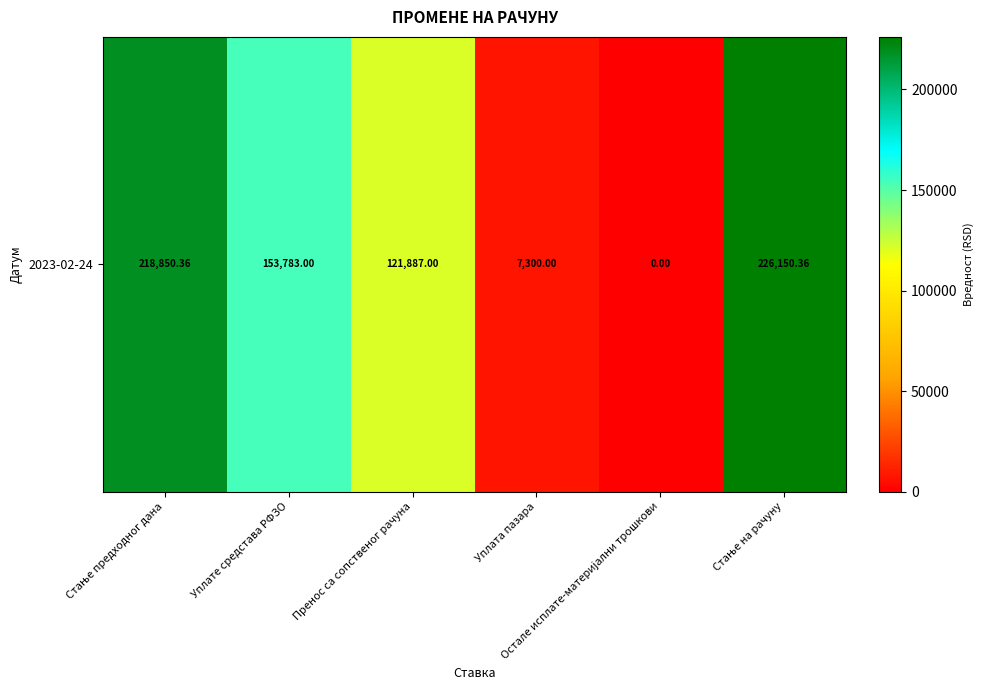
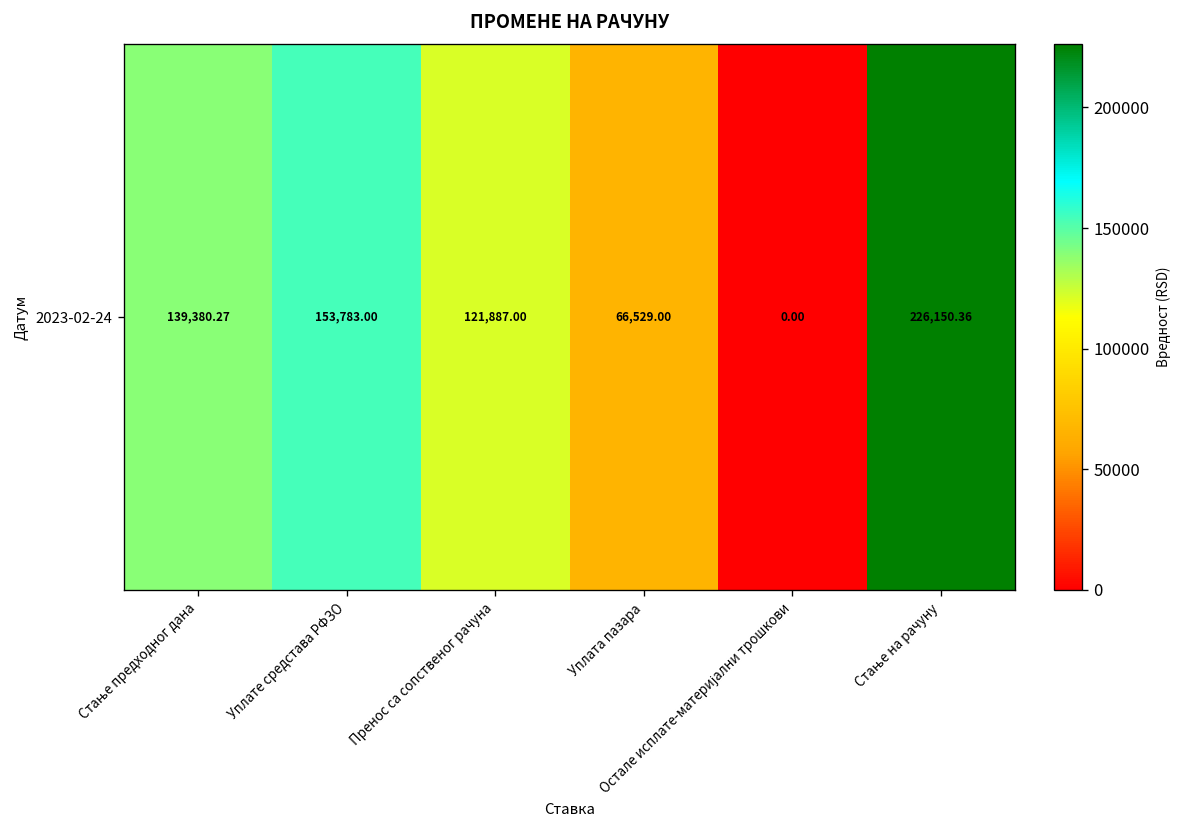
2023-02-24, Стање предходног дана: 218,850.36 -> 139,380.27
2023-02-24, Уплата пазара: 7,300.00 -> 66,529.00
